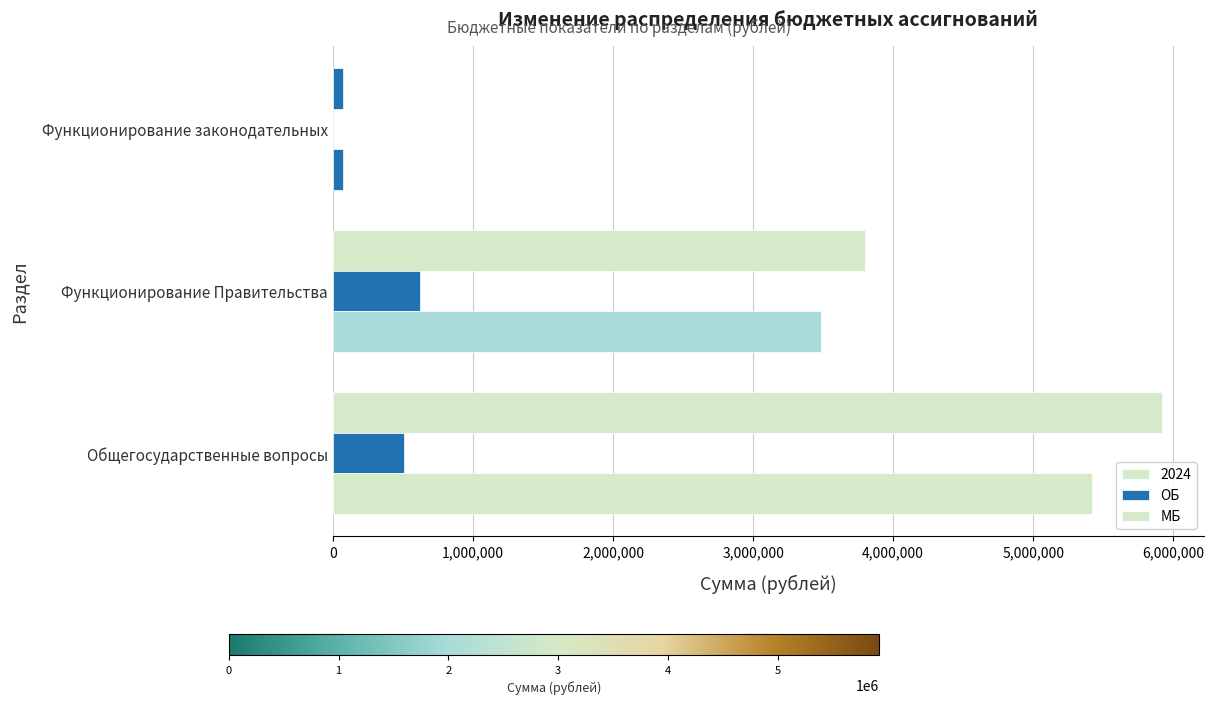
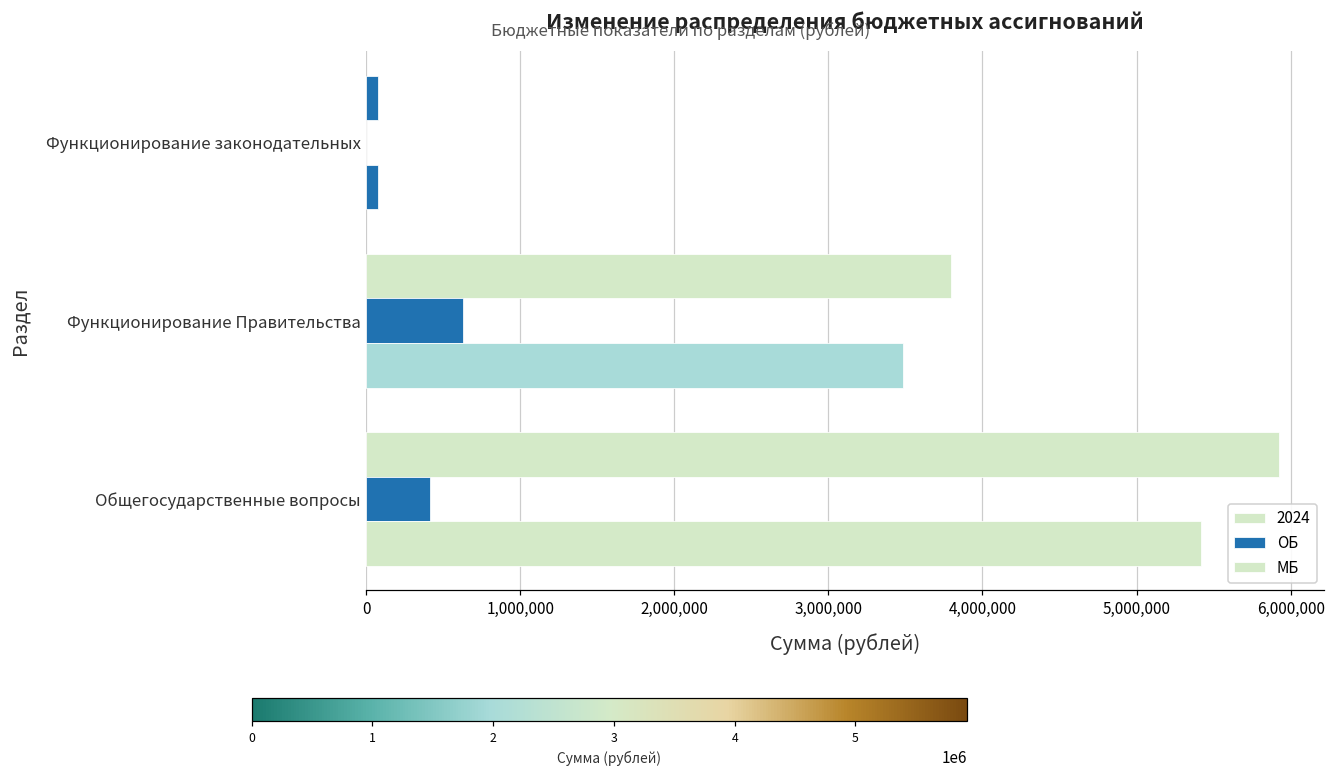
ОБ, Общегосударственные вопросы: 510,000 -> 420,000
